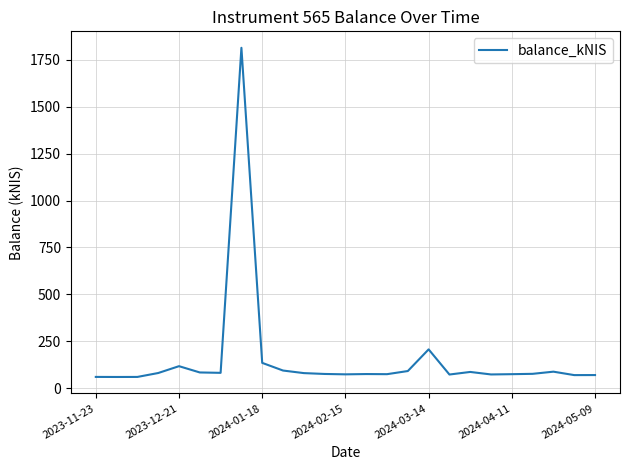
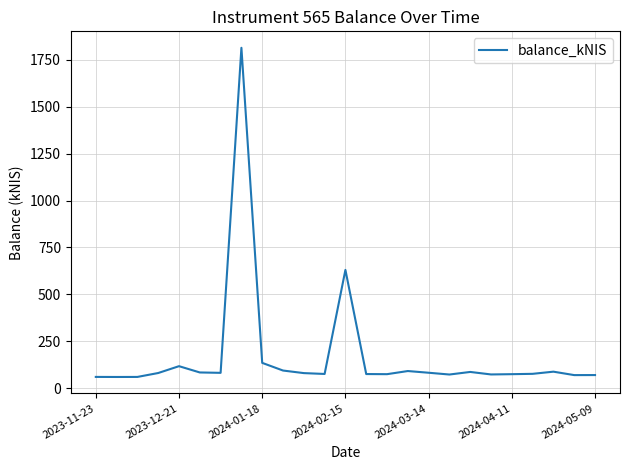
2024-02-15: 70 -> 630
2024-03-14: 210 -> 80
